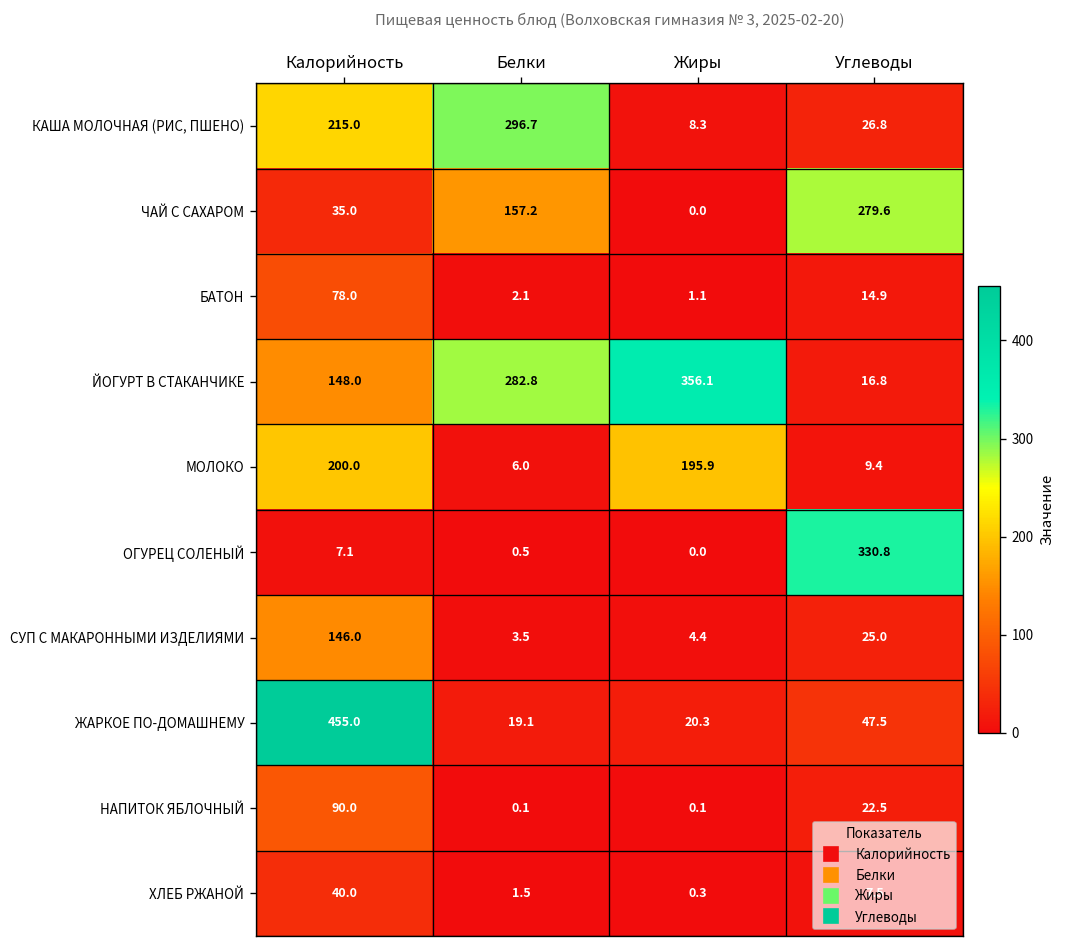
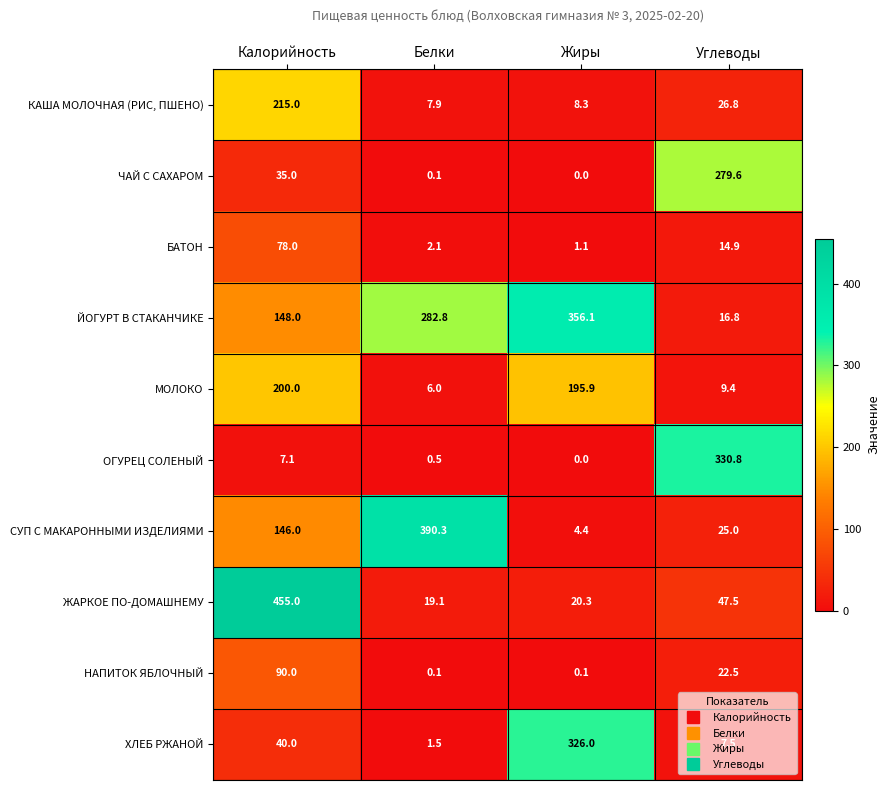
КАША МОЛОЧНАЯ (РИС, ПШЕНО), Белки: 296.7 -> 7.9
ЧАЙ С САХАРОМ, Белки: 157.2 -> 0.1
СУП С МАКАРОННЫМИ ИЗДЕЛИЯМИ, Белки: 3.5 -> 390.3
ХЛЕБ РЖАНОЙ, Жиры: 0.3 -> 326.0
